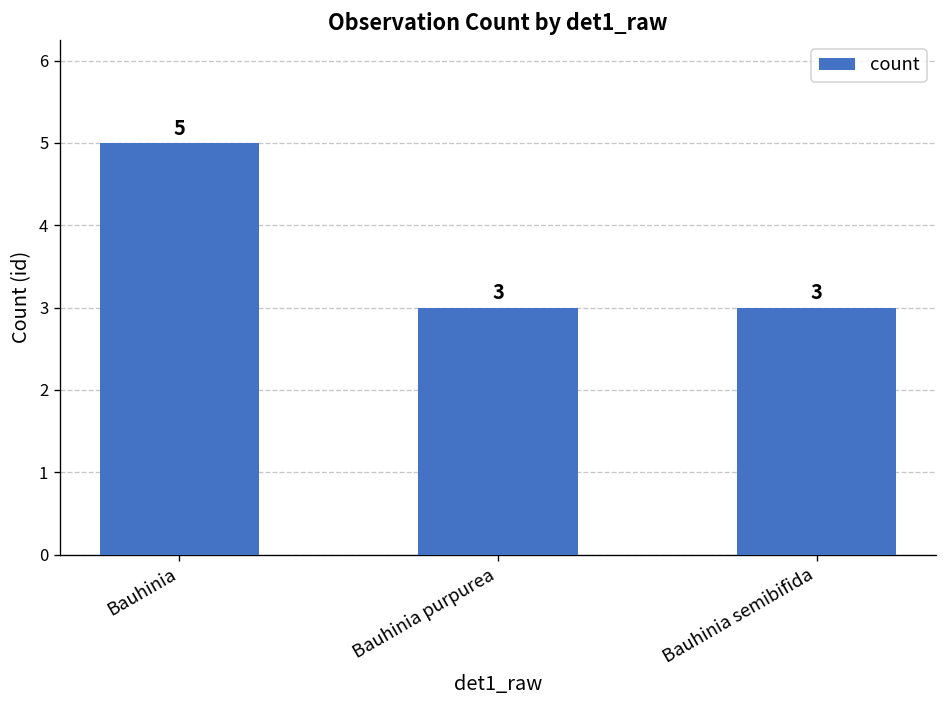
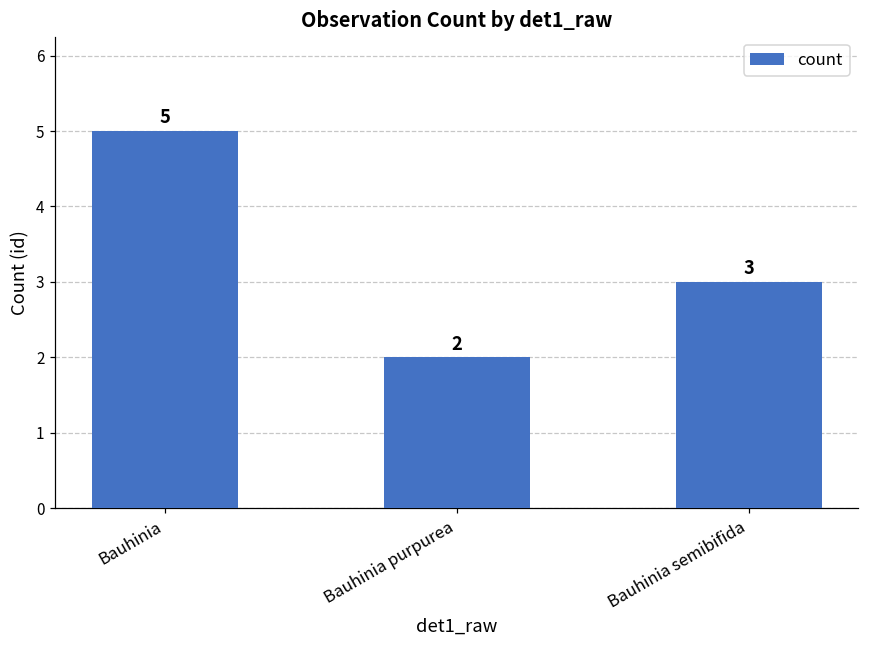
Bauhinia purpurea: 3 -> 2
